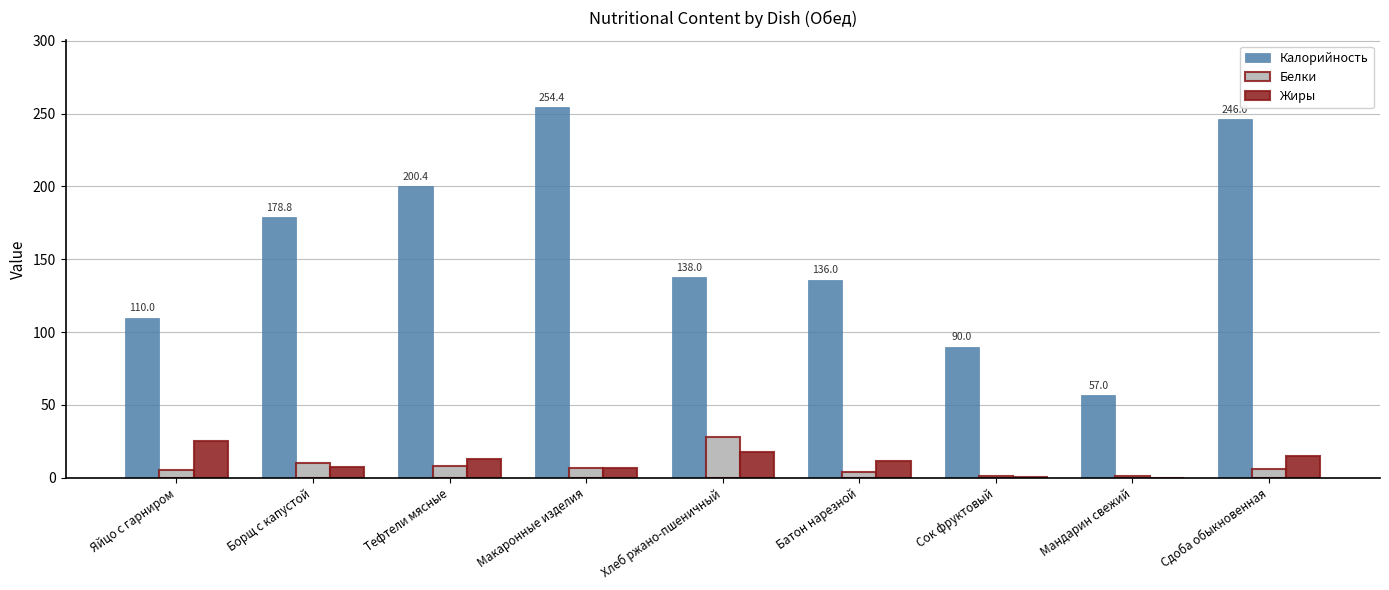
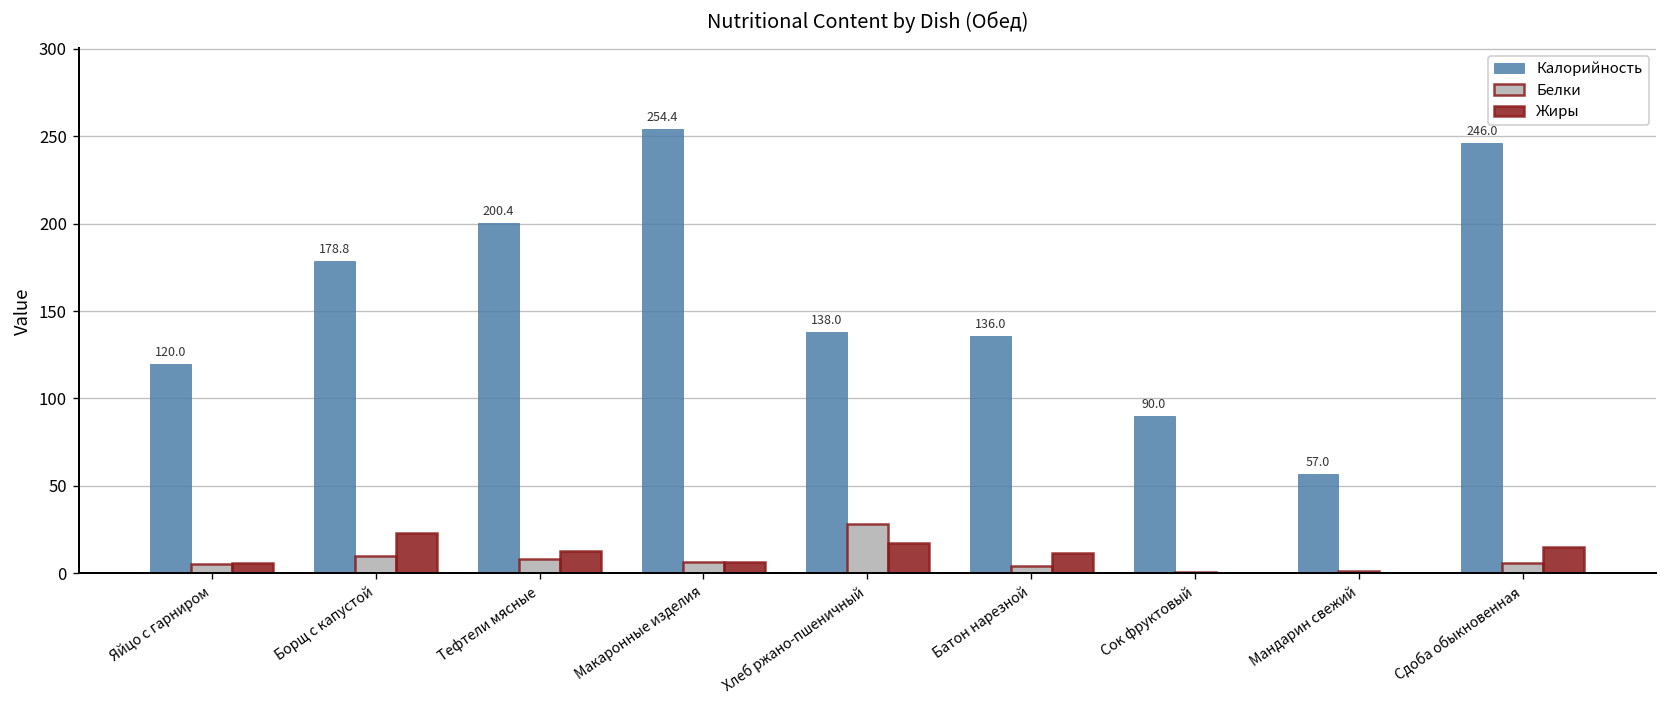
Калорийность, Яйцо с гарниром: 110.0 -> 120.0
Жиры, Яйцо с гарниром: 25 -> 6
Жиры, Борщ с капустой: 7 -> 23
